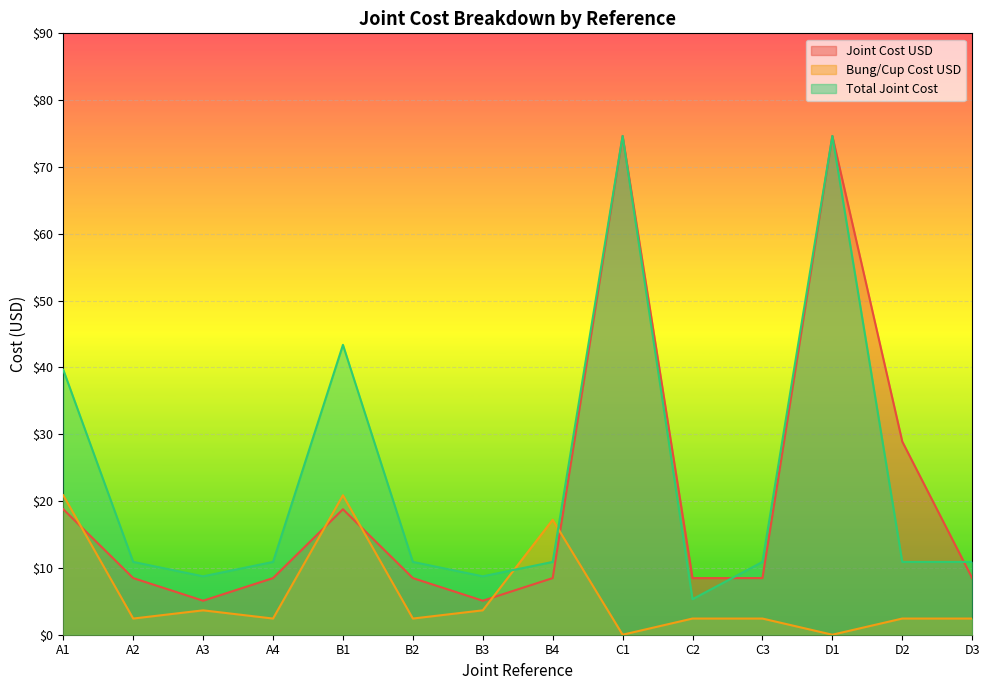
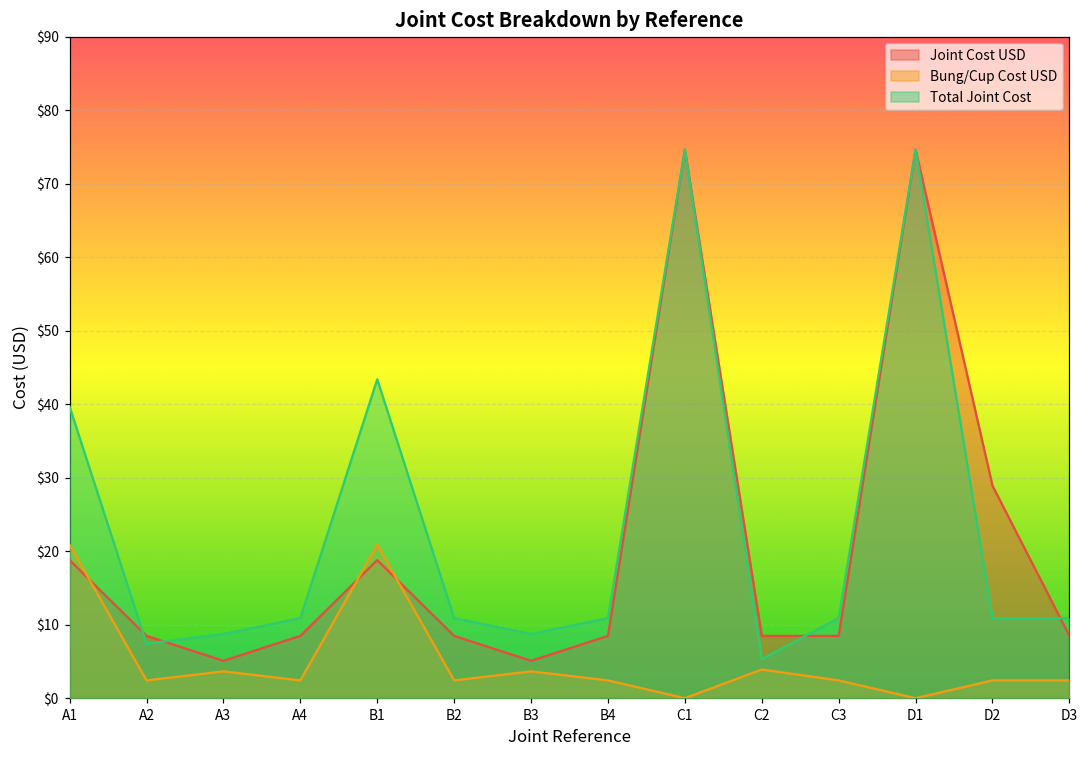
Total Joint Cost, A2: $11 -> $7
Bung/Cup Cost USD, B4: $17 -> $2
Bung/Cup Cost USD, C2: $2 -> $4
